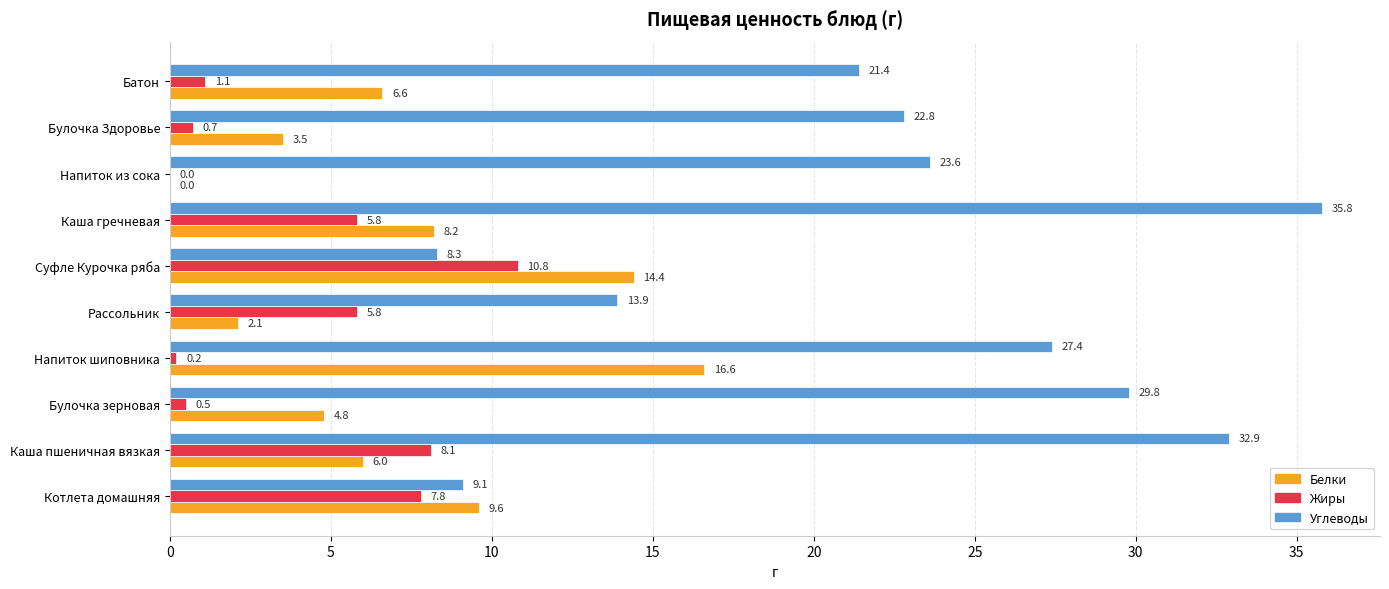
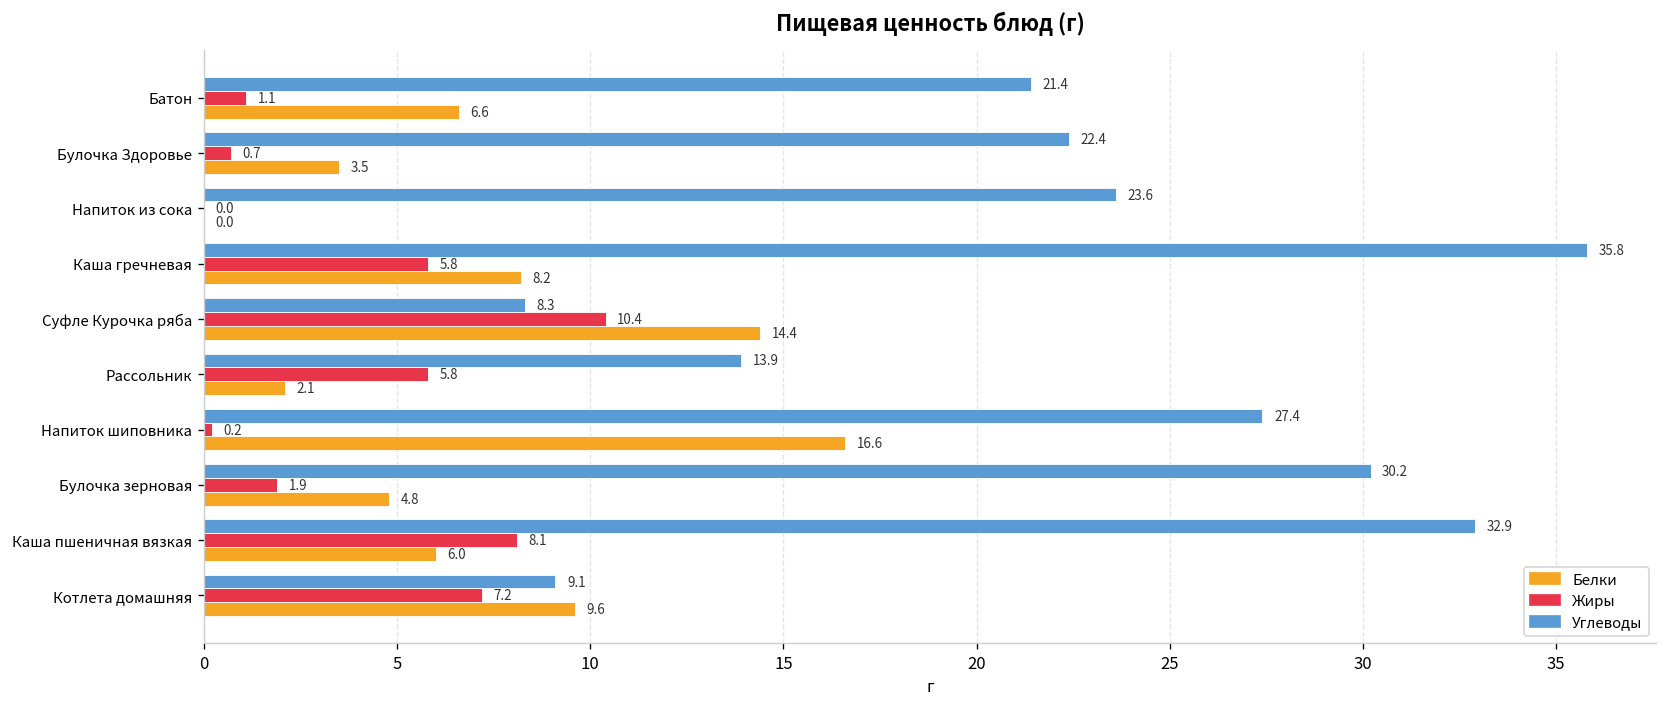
Углеводы, Булочка Здоровье: 22.8 -> 22.4
Жиры, Суфле Курочка ряба: 10.8 -> 10.4
Углеводы, Булочка зерновая: 29.8 -> 30.2
Жиры, Булочка зерновая: 0.5 -> 1.9
Жиры, Котлета домашняя: 7.8 -> 7.2
